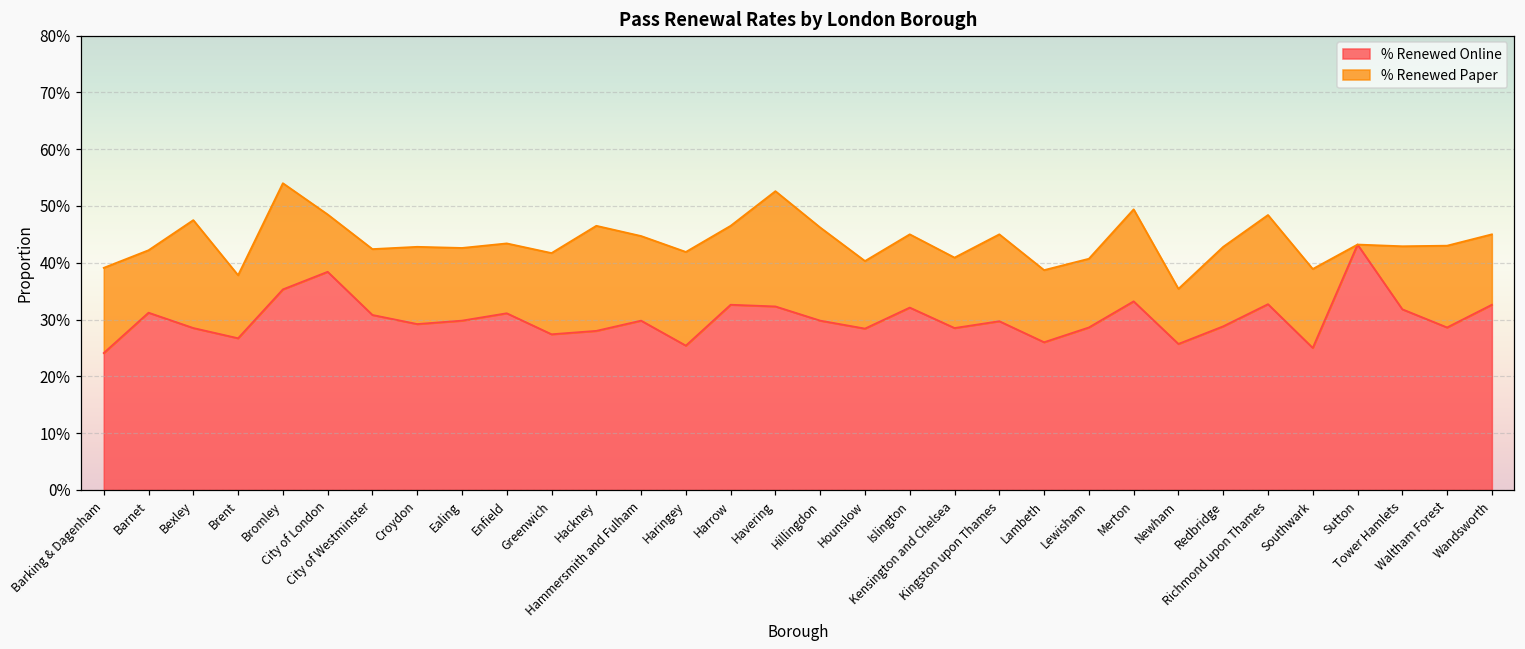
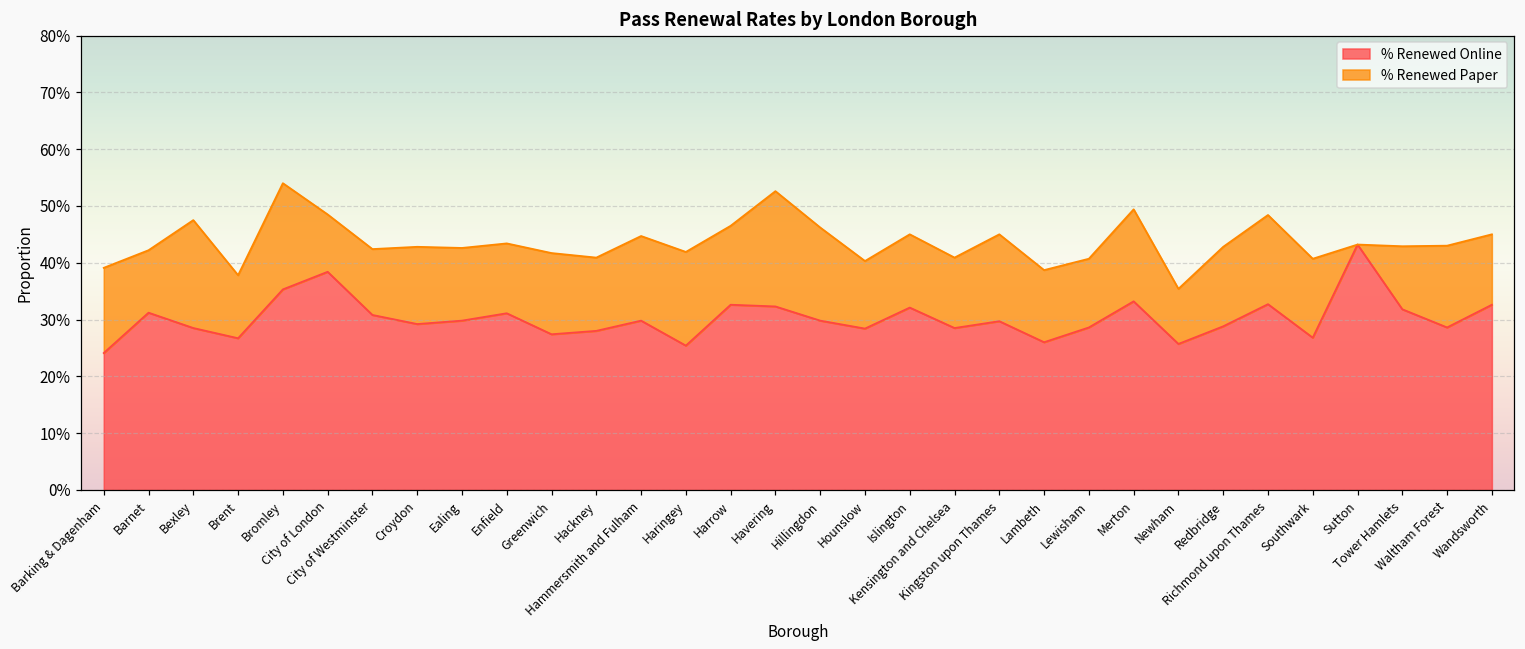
% Renewed Paper, Hackney: 19% -> 13%
% Renewed Online, Southwark: 25% -> 27%
